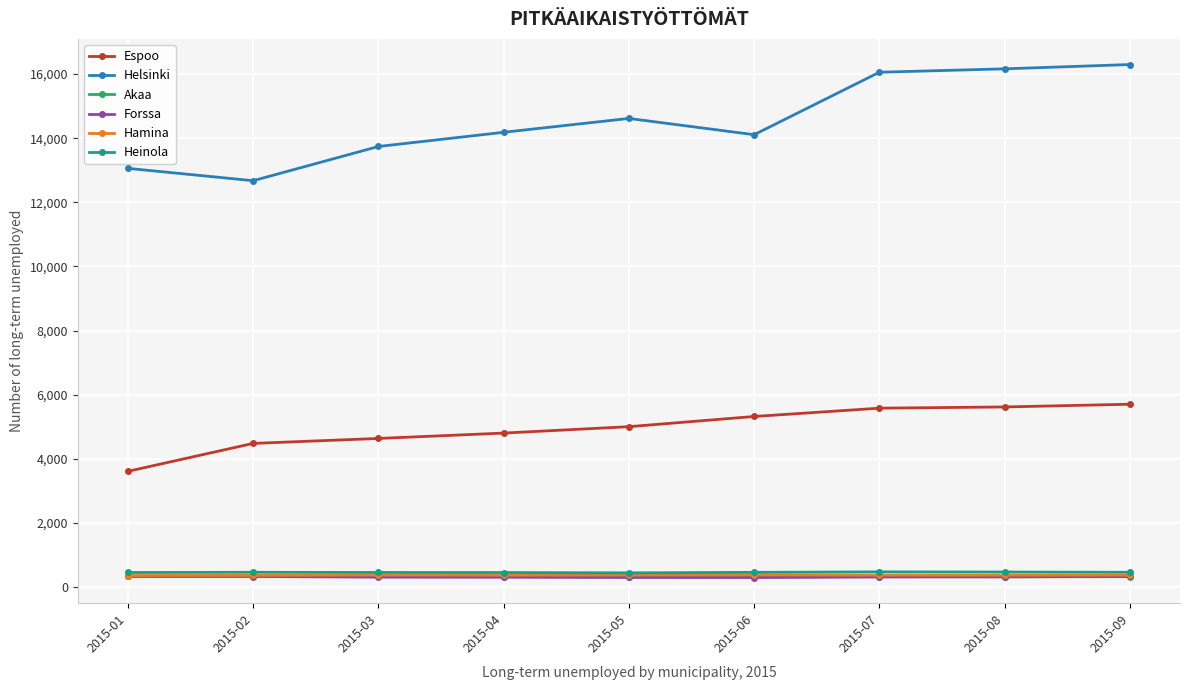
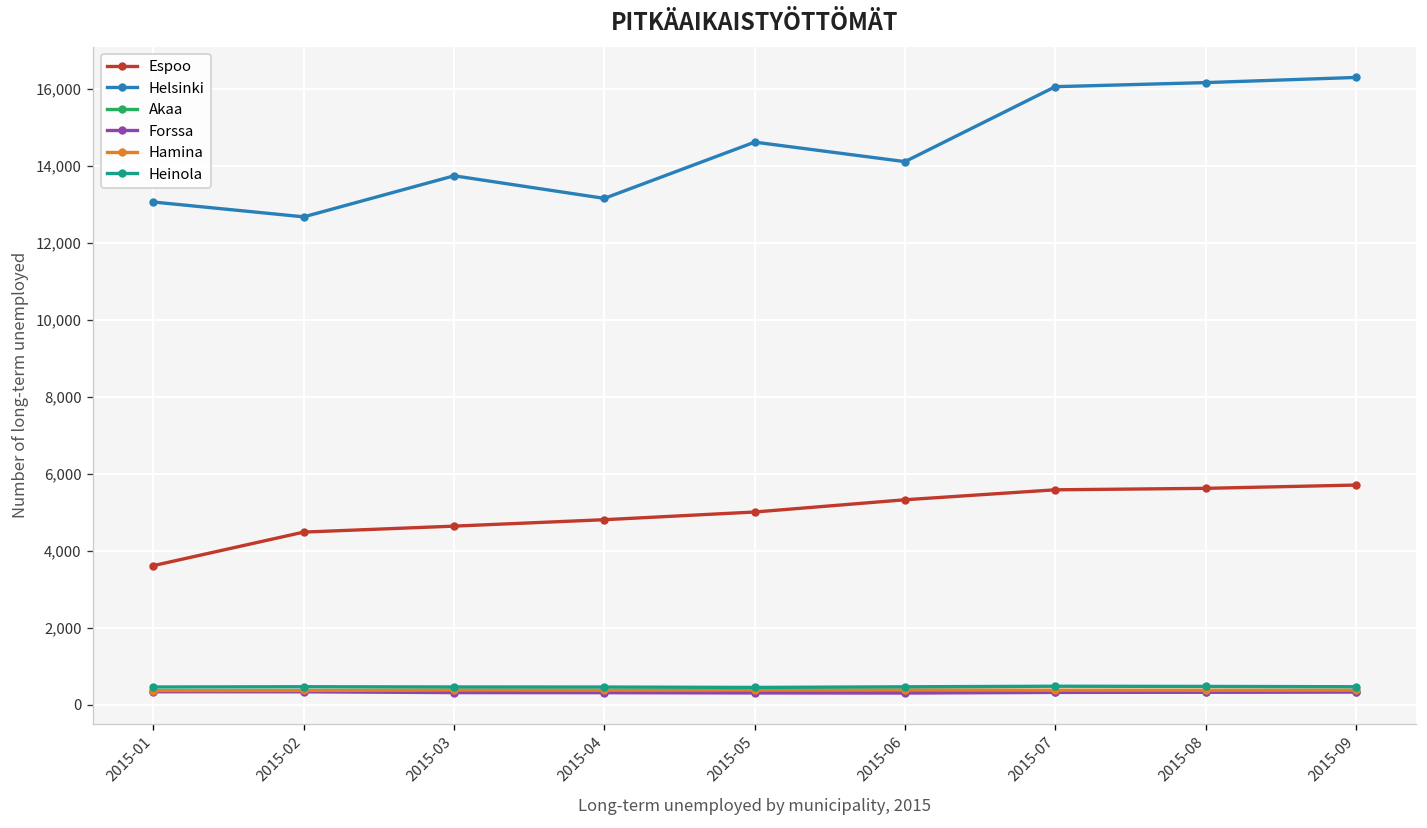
Helsinki, 2015-04: 14,200 -> 13,200
